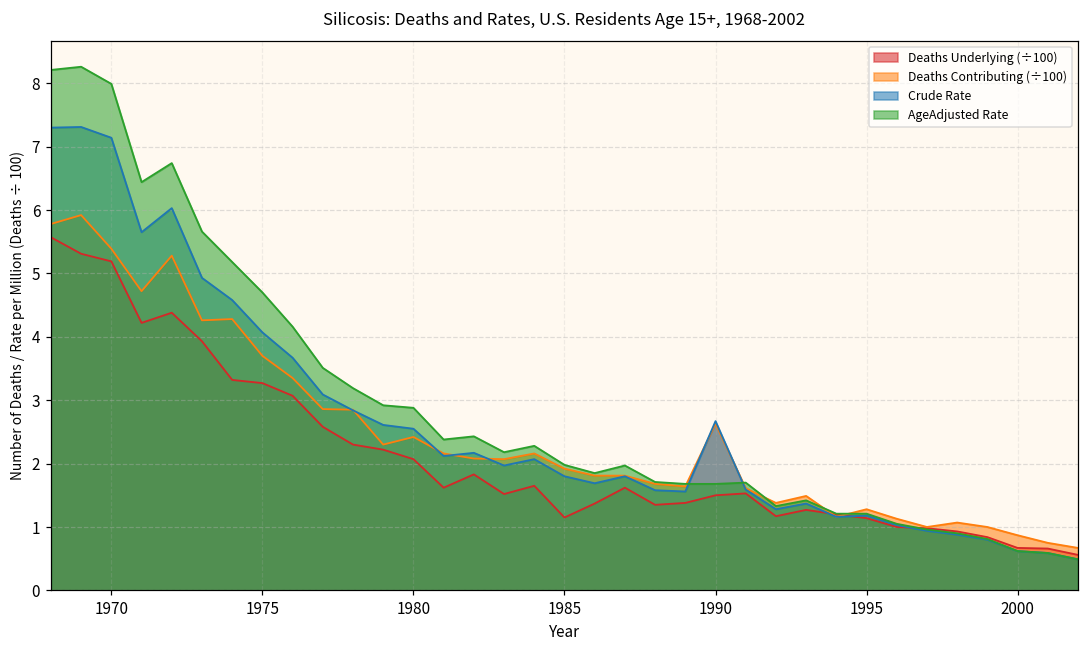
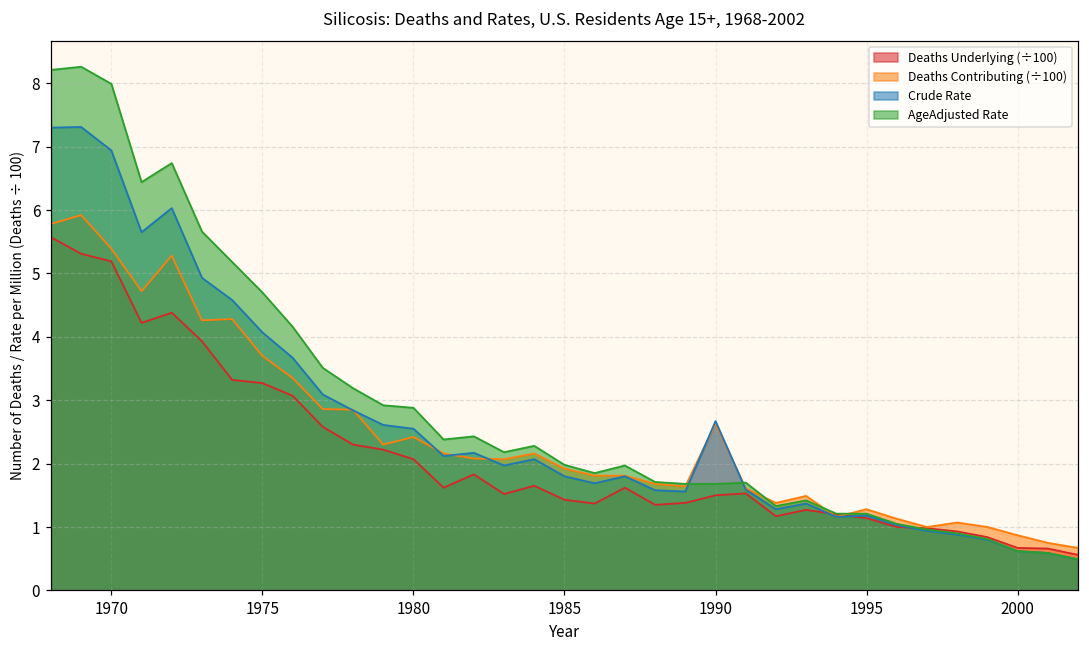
Crude Rate, 1970: 7.1 -> 6.9
Deaths Underlying (÷100), 1985: 1.2 -> 1.4
